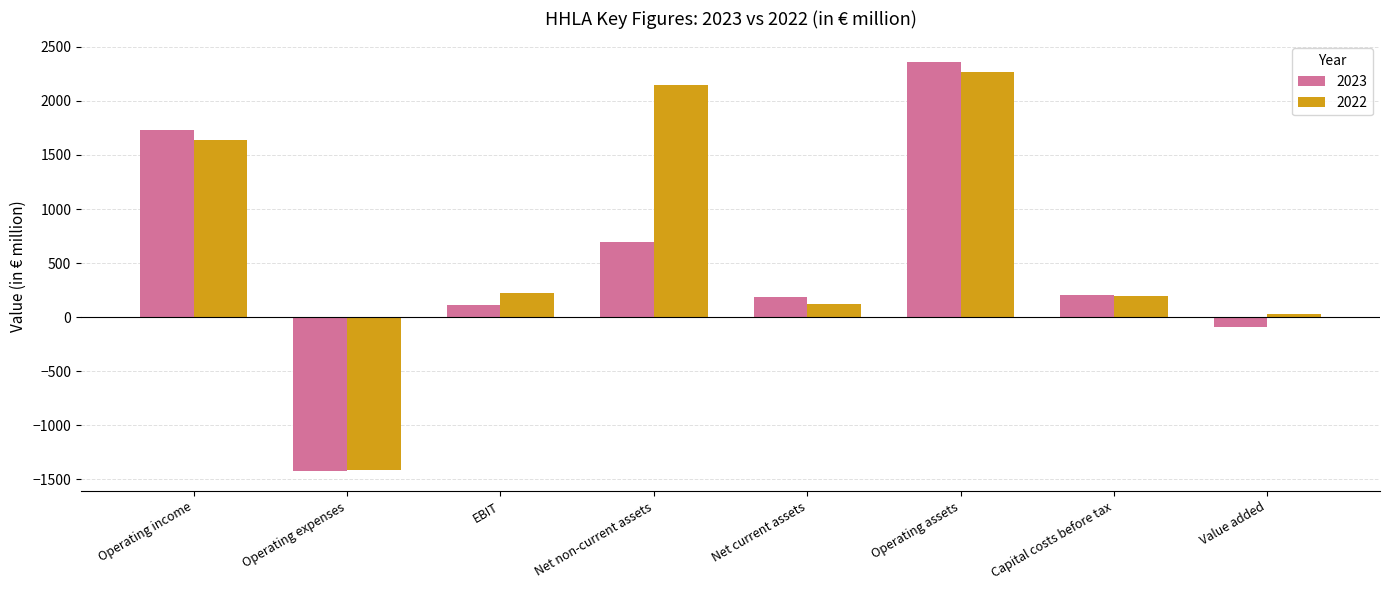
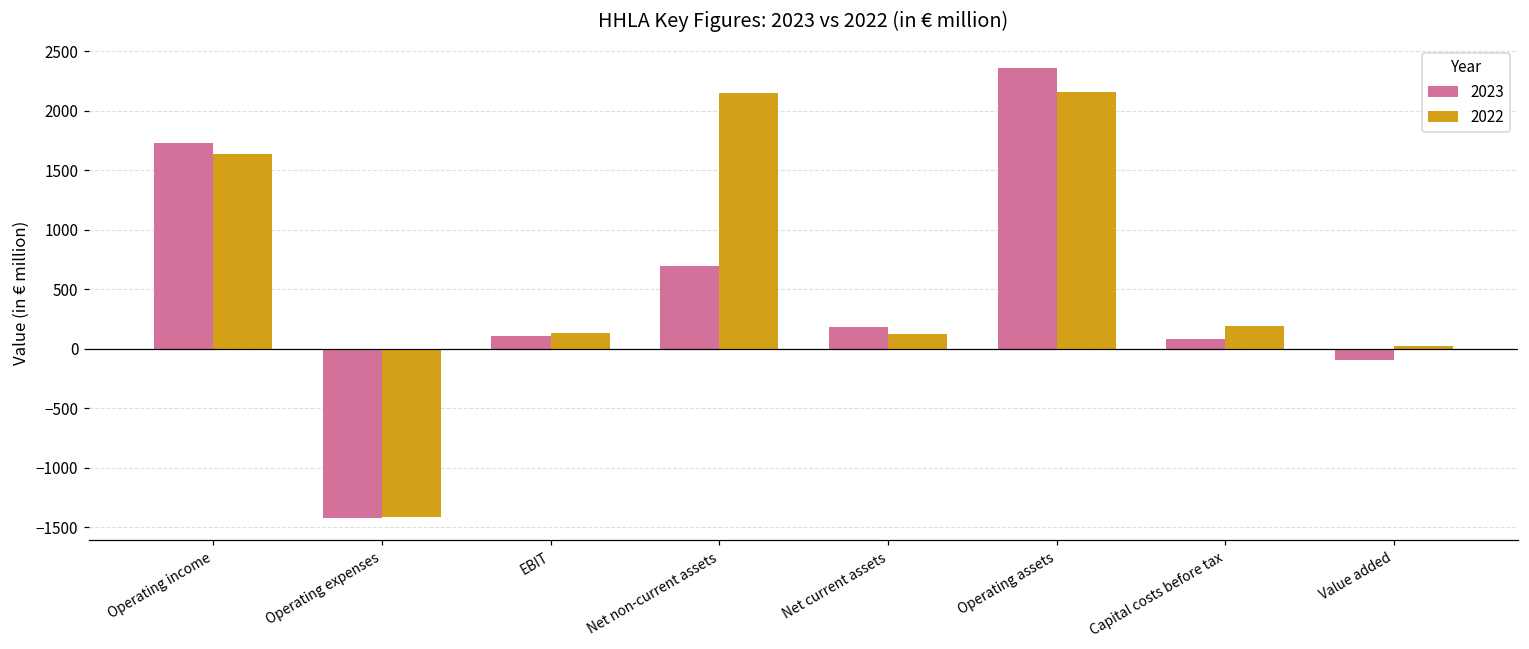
2022, EBIT: 220 -> 140
2022, Operating assets: 2270 -> 2160
2023, Capital costs before tax: 200 -> 80
